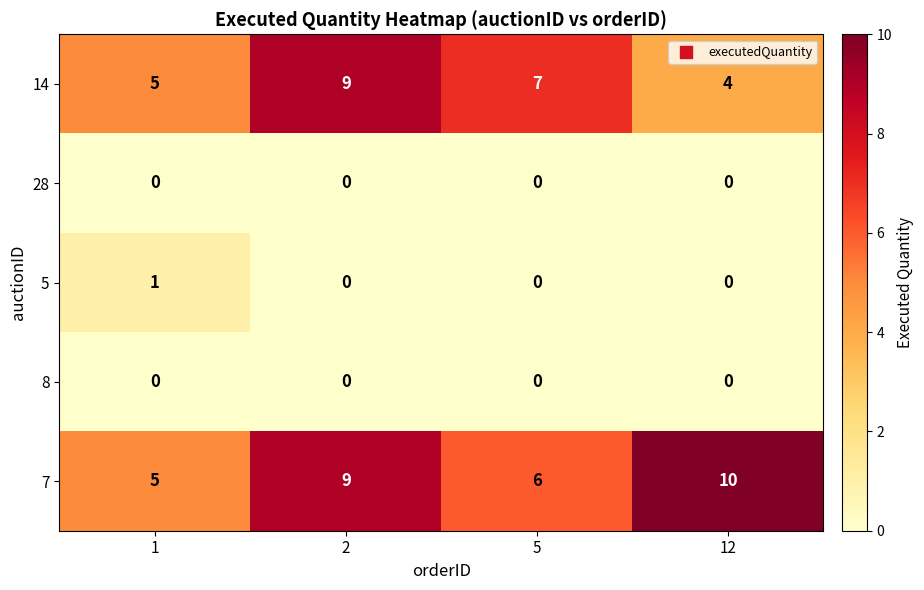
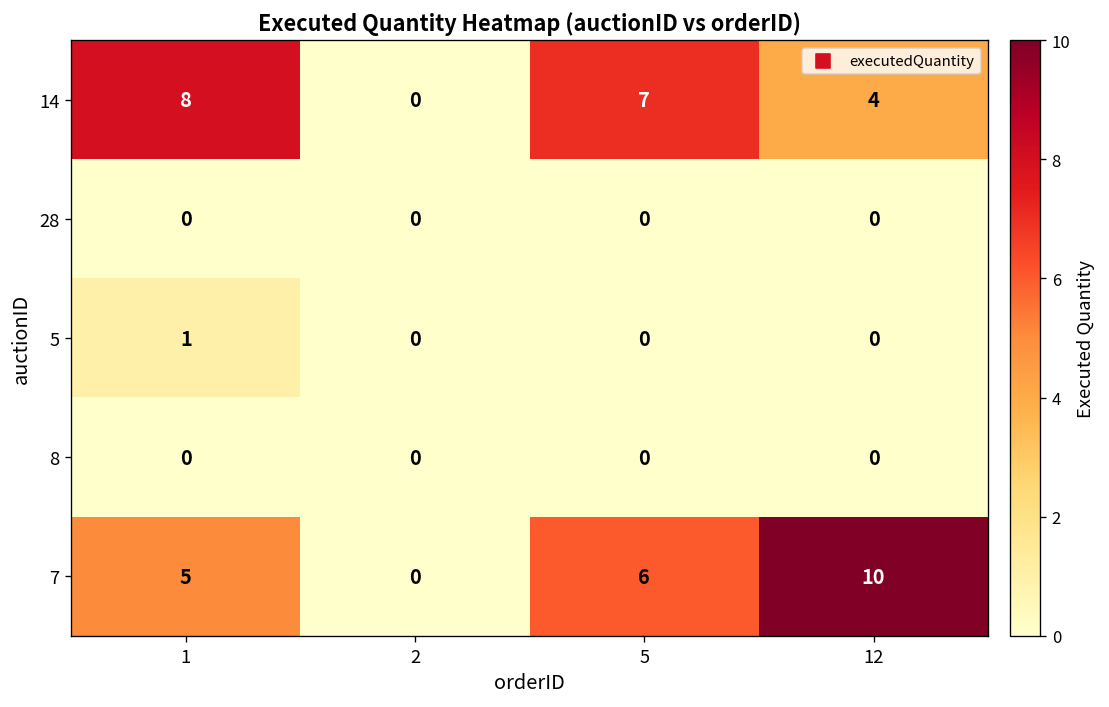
14, 1: 5 -> 8
14, 2: 9 -> 0
7, 2: 9 -> 0
